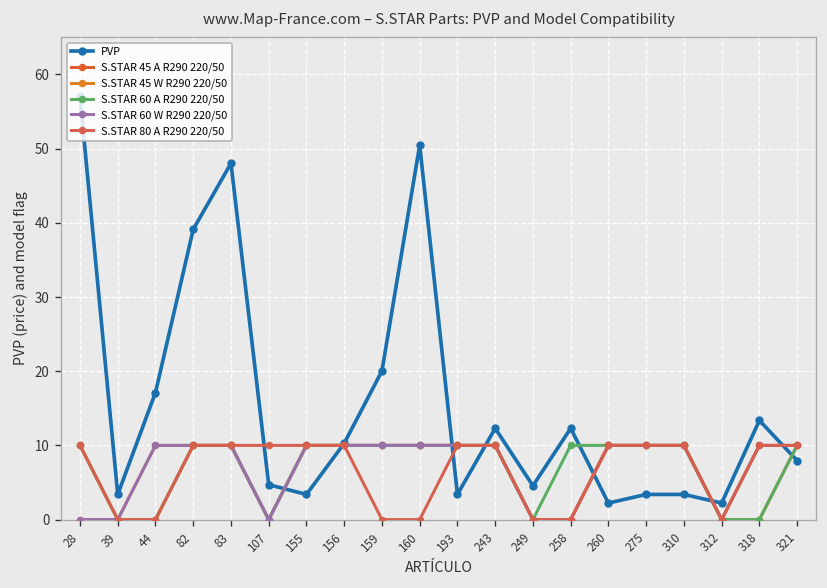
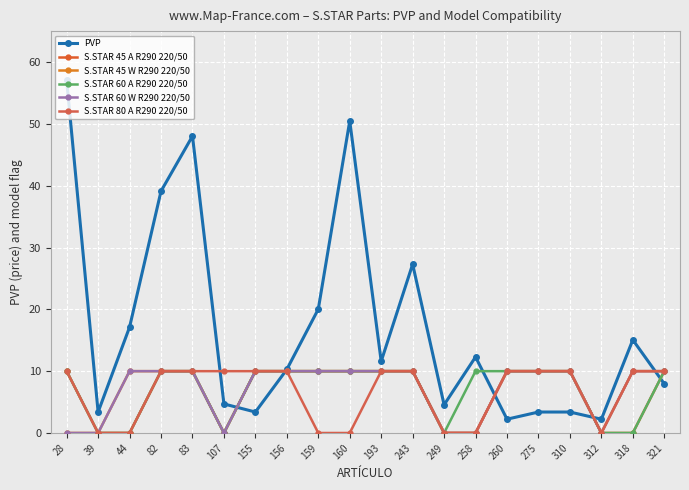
PVP, 193: 3 -> 12
PVP, 243: 12 -> 27
PVP, 318: 13 -> 15
